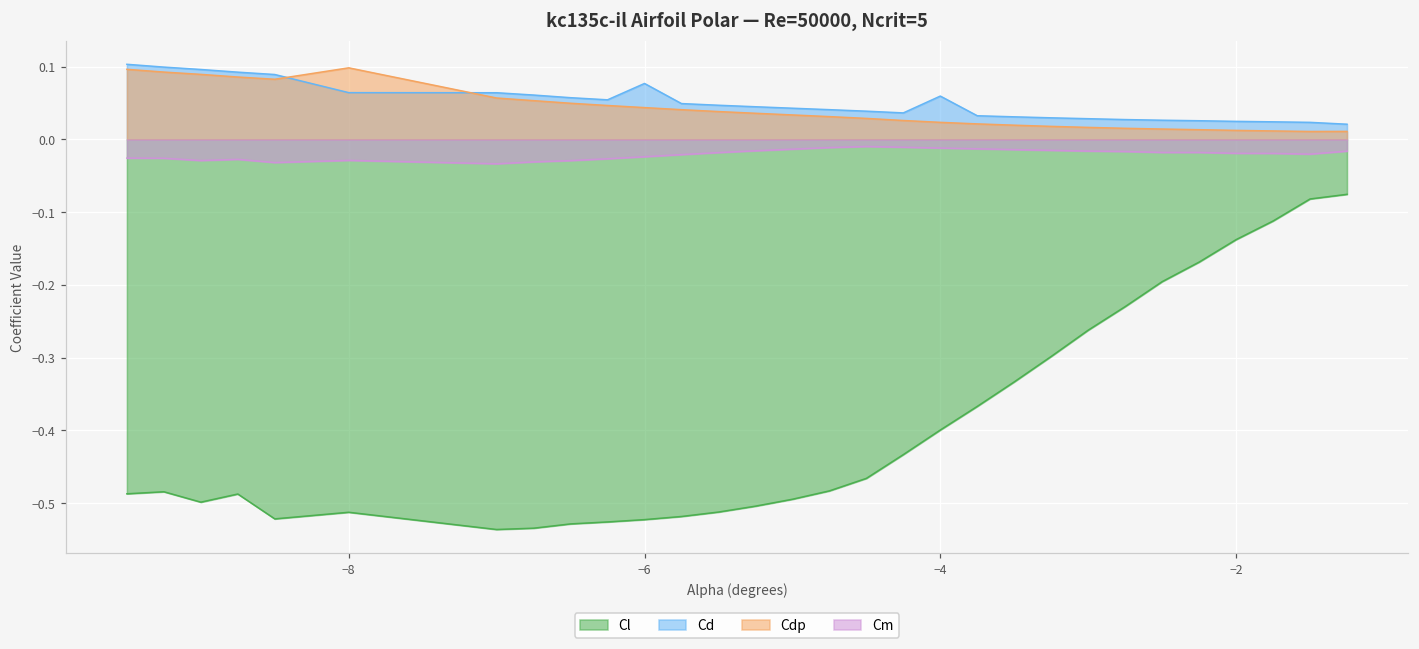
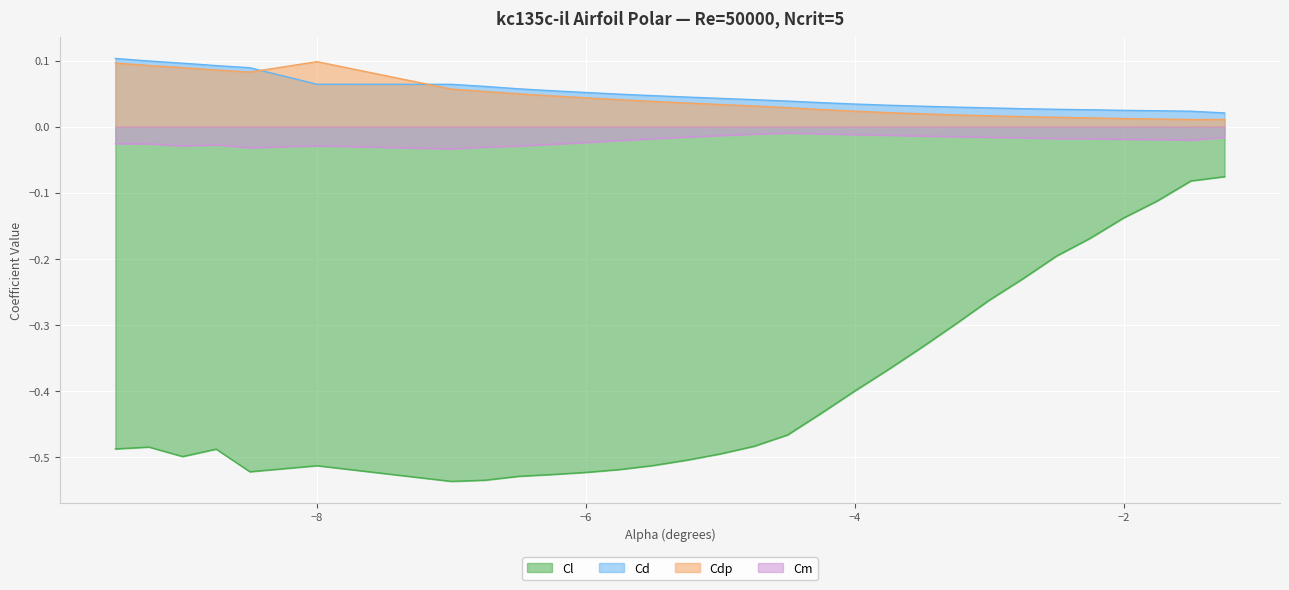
Cd, −6: 0.08 -> 0.05
Cd, −4: 0.06 -> 0.03
